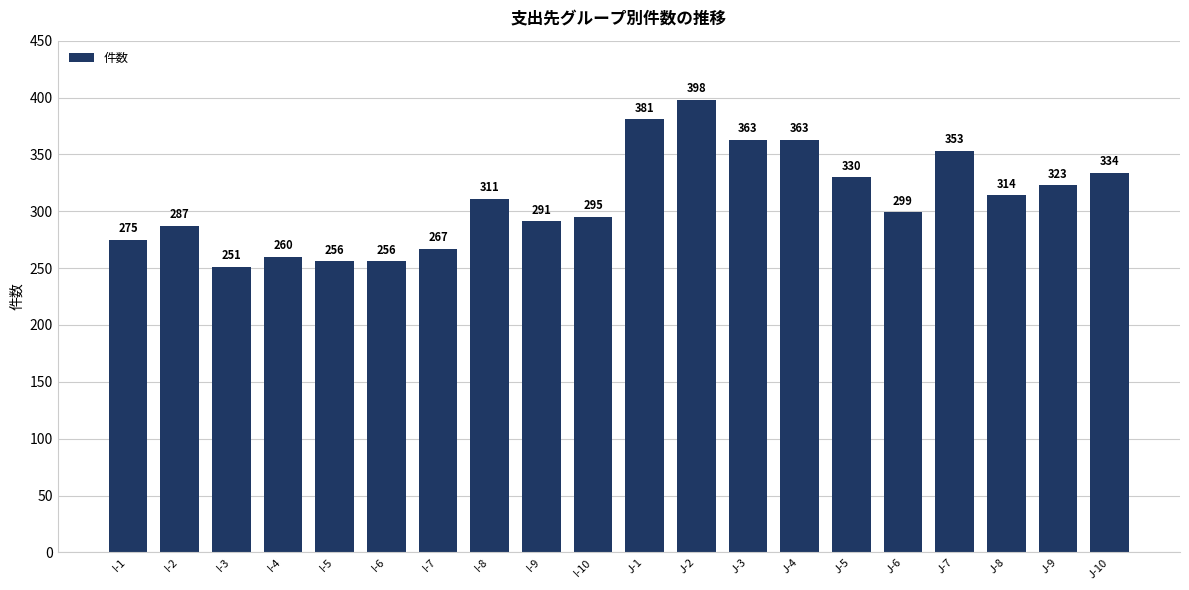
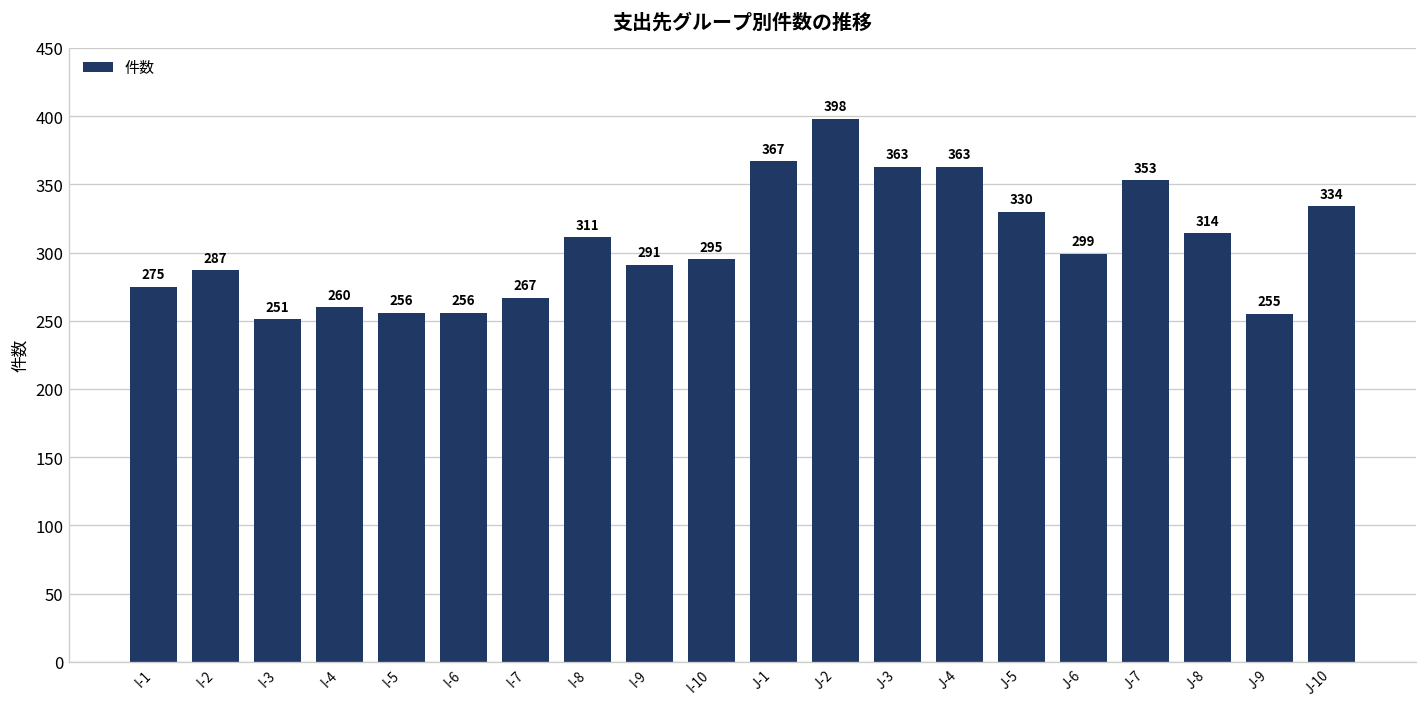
J-1: 381 -> 367
J-9: 323 -> 255
